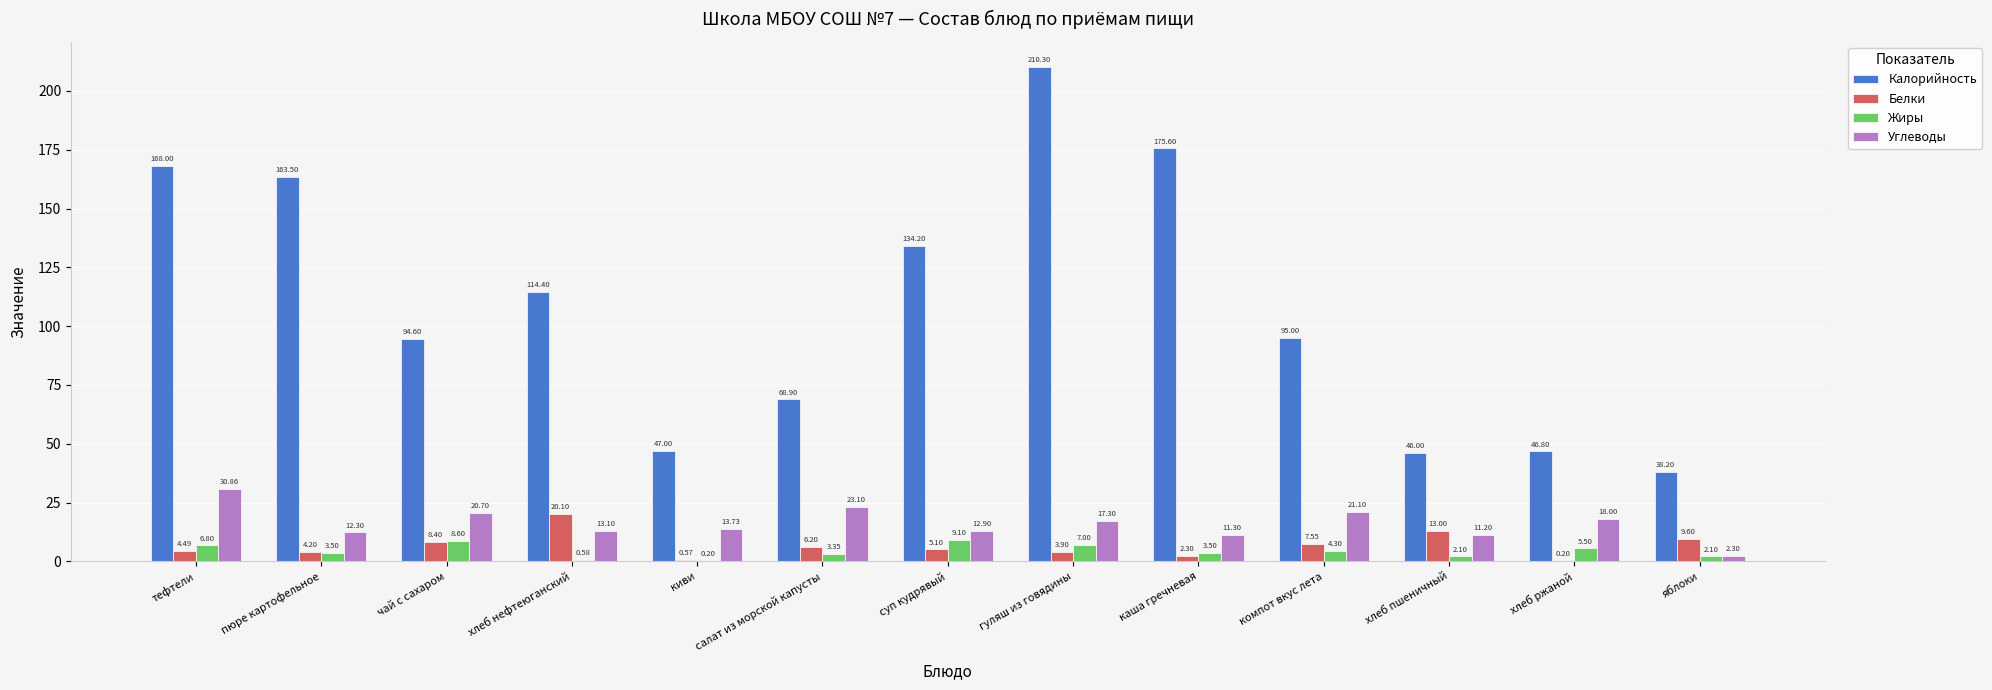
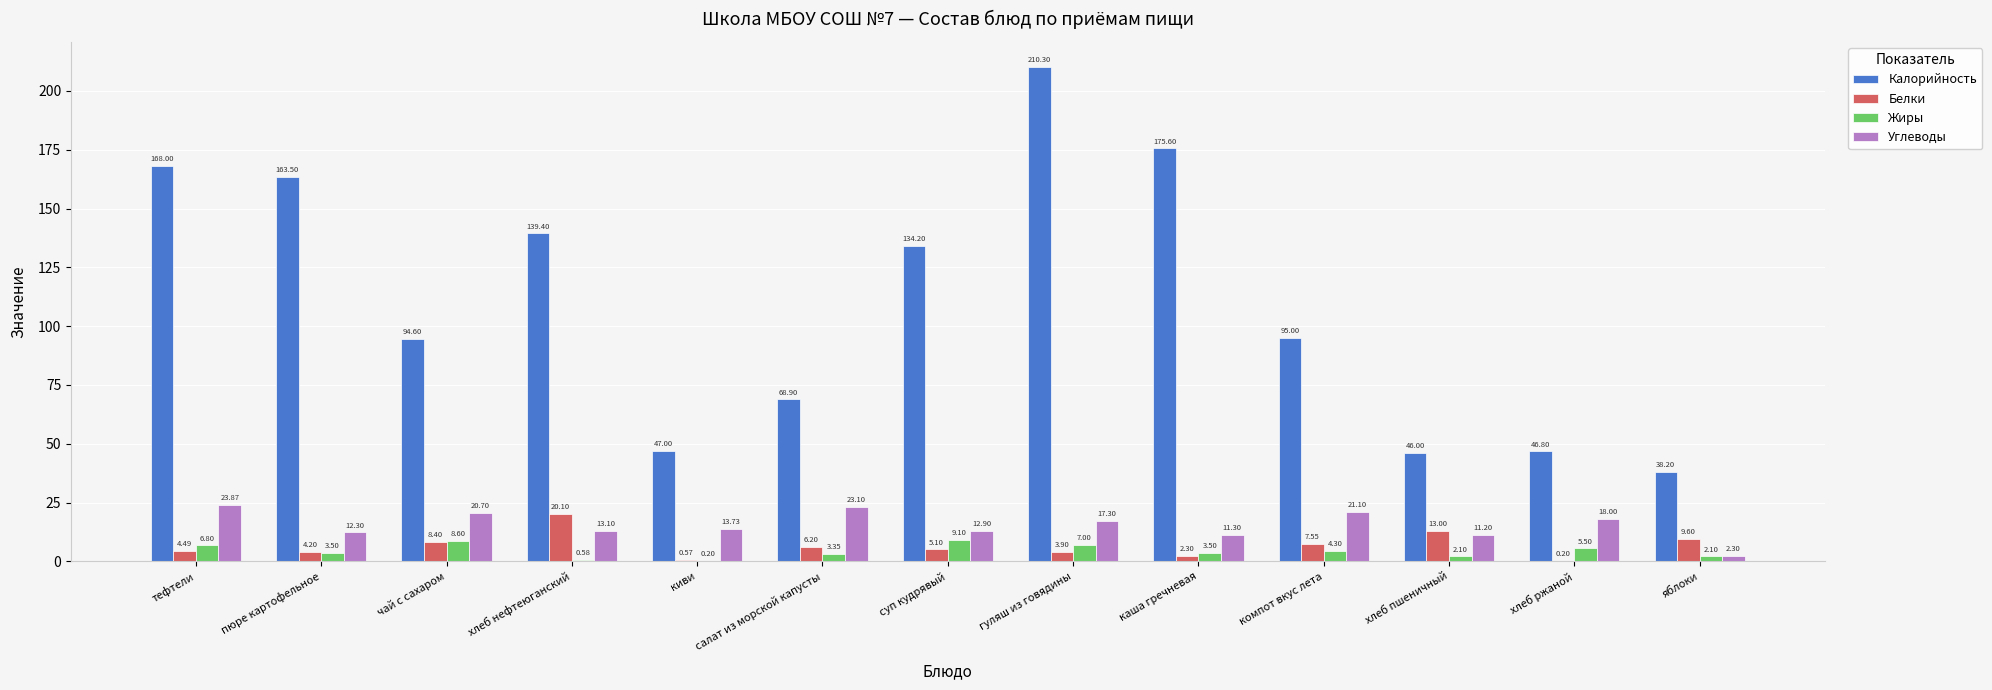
Углеводы, тефтели: 30.86 -> 23.87
Калорийность, хлеб нефтеюганский: 114.40 -> 139.40
